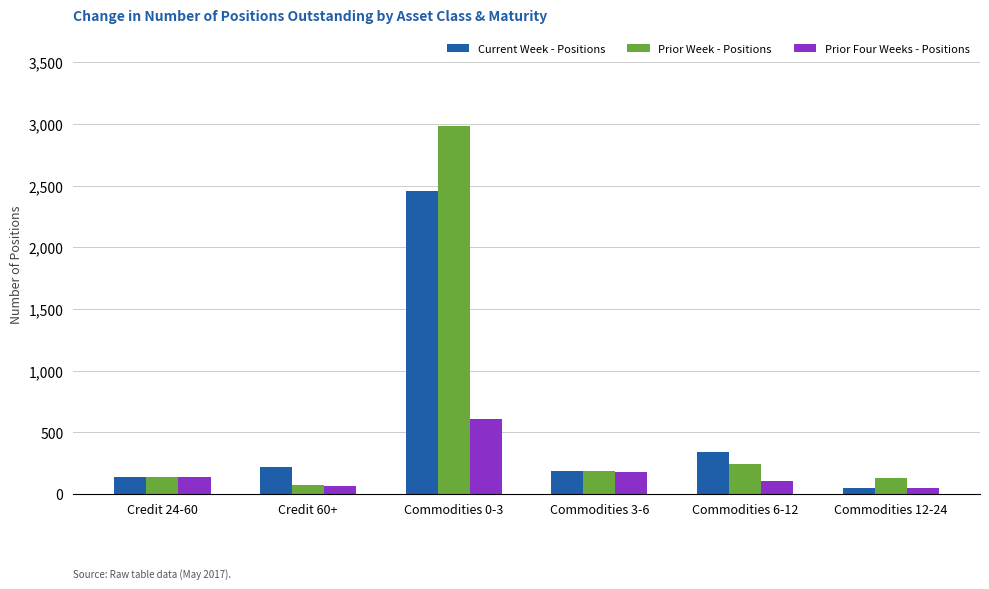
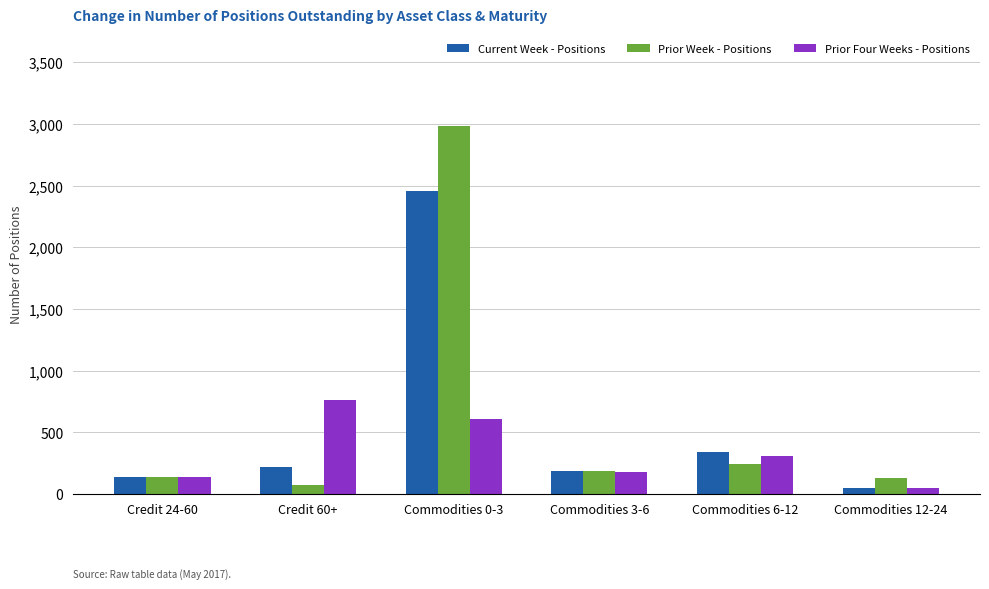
Prior Four Weeks - Positions, Credit 60+: 70 -> 760
Prior Four Weeks - Positions, Commodities 6-12: 110 -> 310
